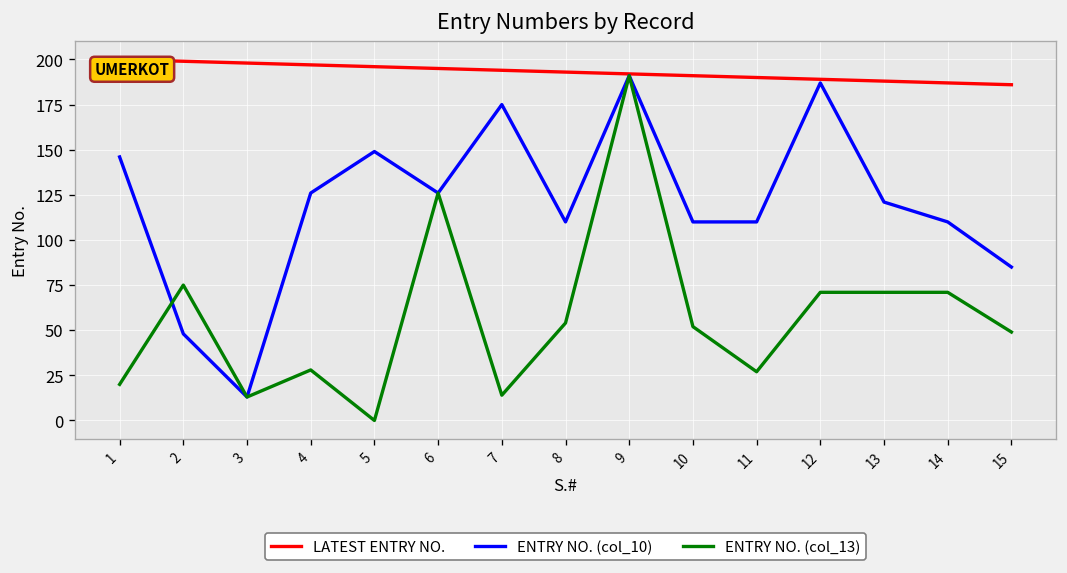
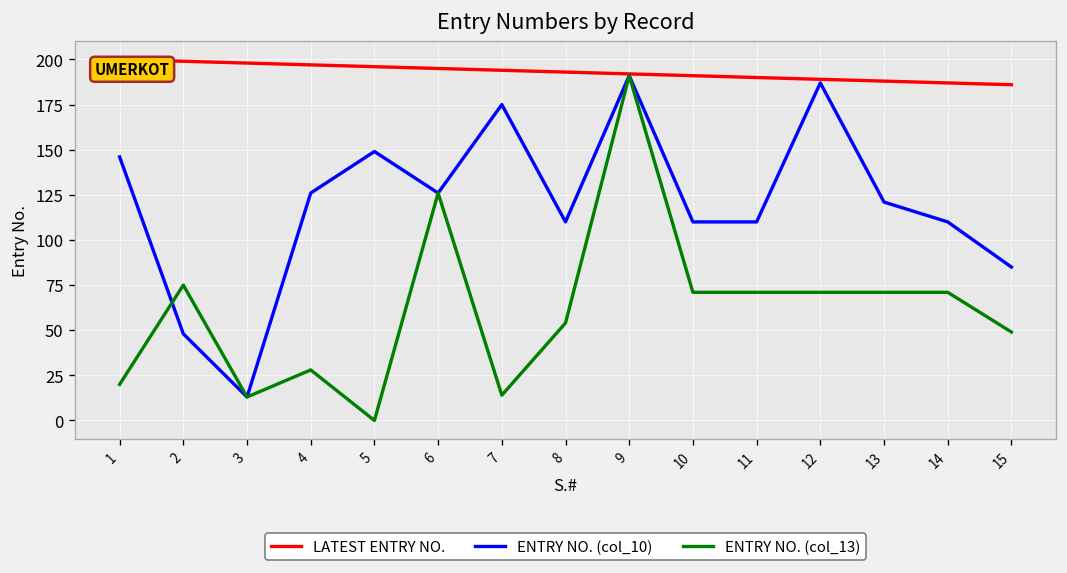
ENTRY NO. (col_13), 10: 52 -> 71
ENTRY NO. (col_13), 11: 27 -> 71
